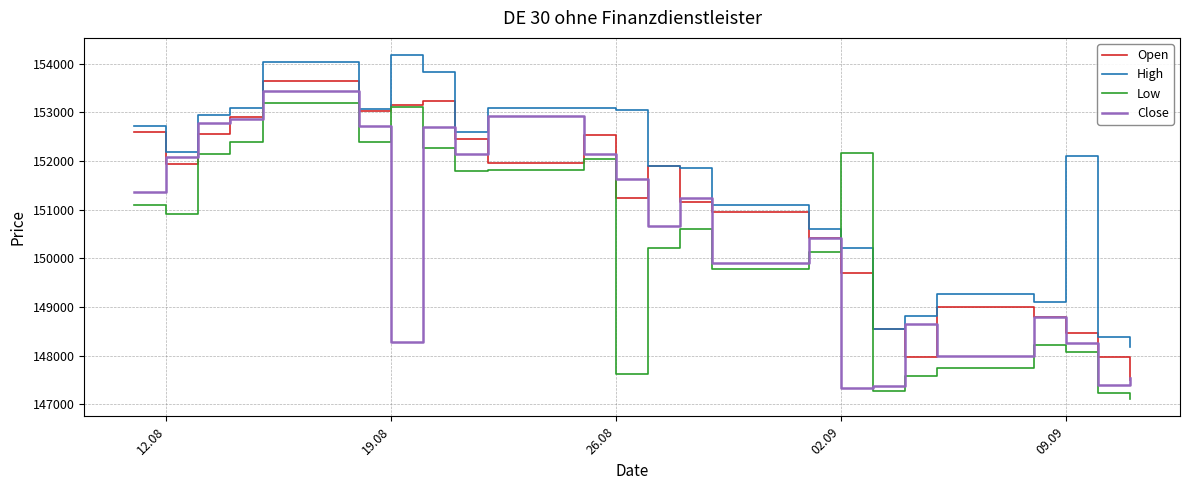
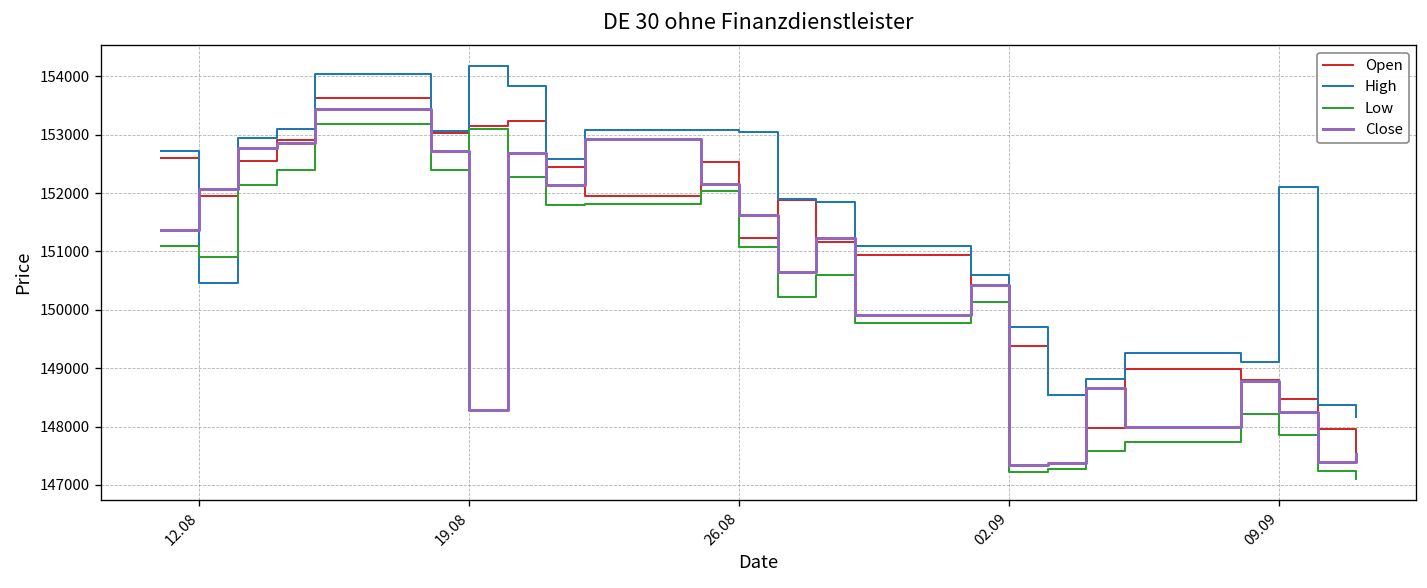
High, 12.08: 152200 -> 150500
Low, 26.08: 147600 -> 151100
Open, 02.09: 149700 -> 149400
High, 02.09: 150200 -> 149700
Low, 02.09: 152200 -> 147200
Low, 09.09: 148100 -> 147900
